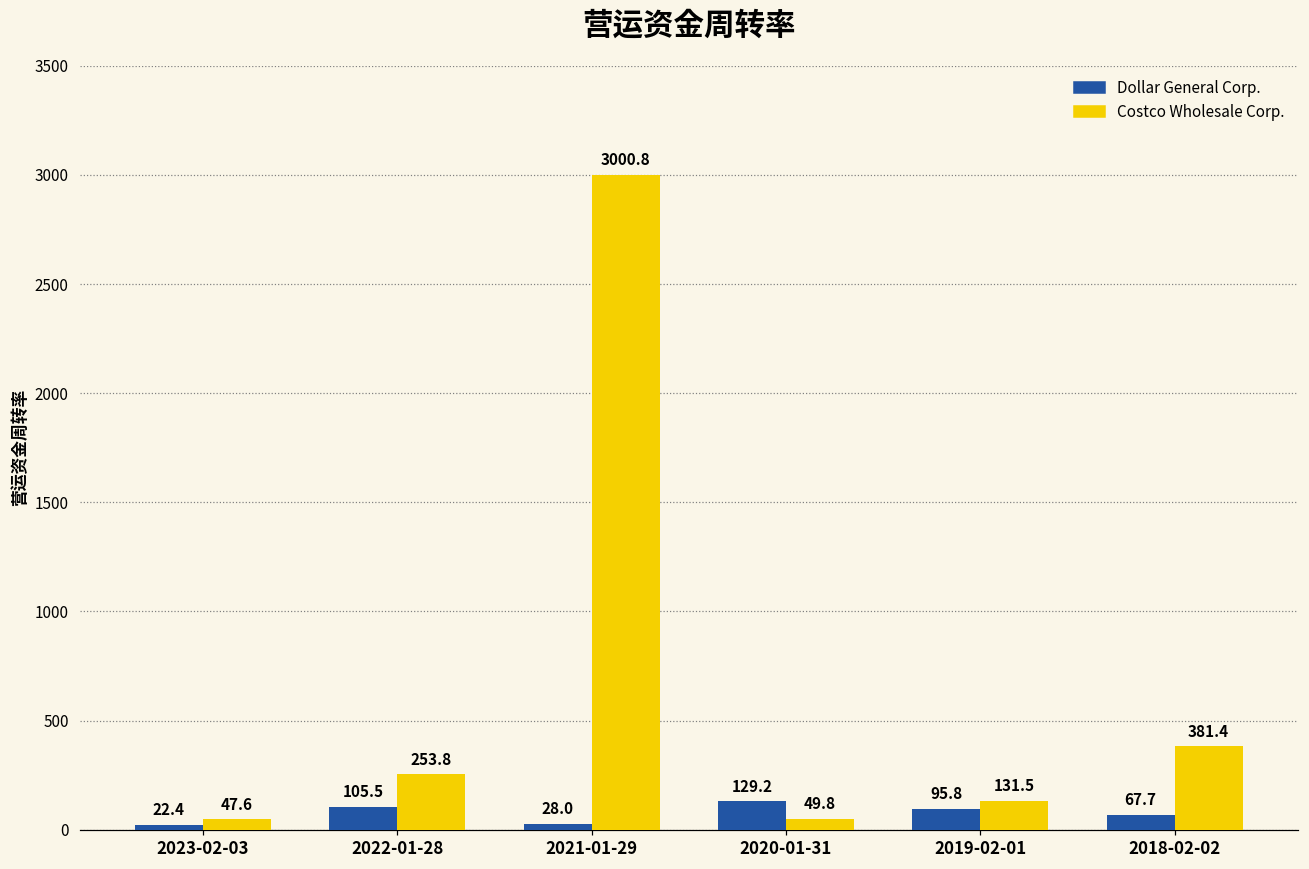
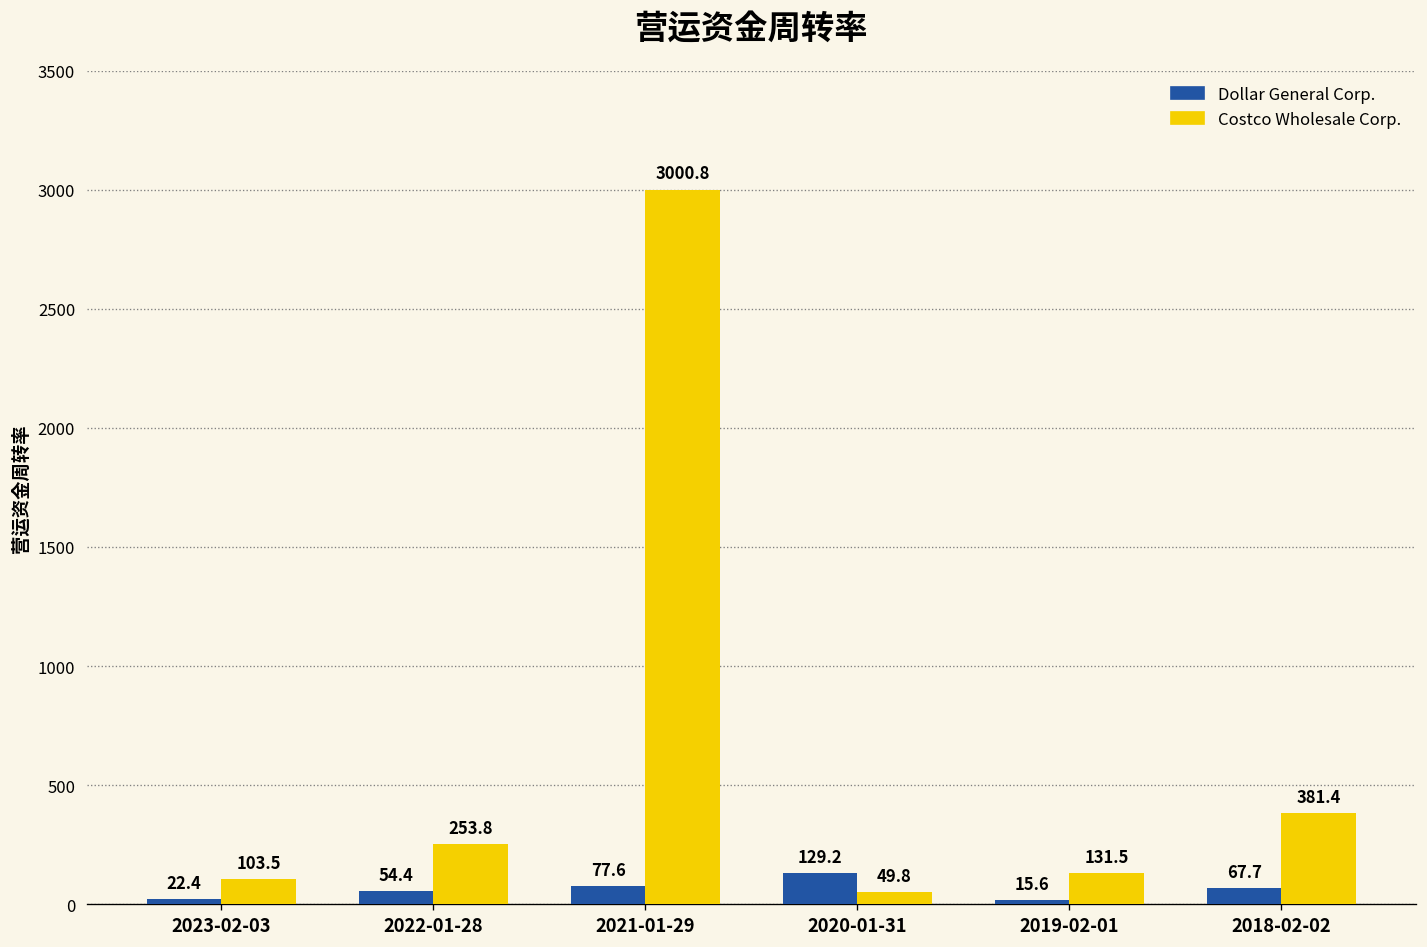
Costco Wholesale Corp., 2023-02-03: 47.6 -> 103.5
Dollar General Corp., 2022-01-28: 105.5 -> 54.4
Dollar General Corp., 2021-01-29: 28.0 -> 77.6
Dollar General Corp., 2019-02-01: 95.8 -> 15.6
